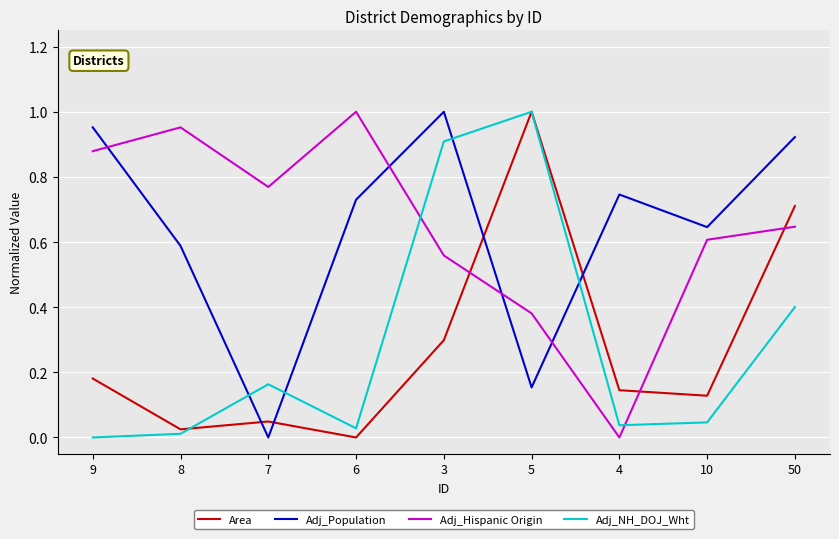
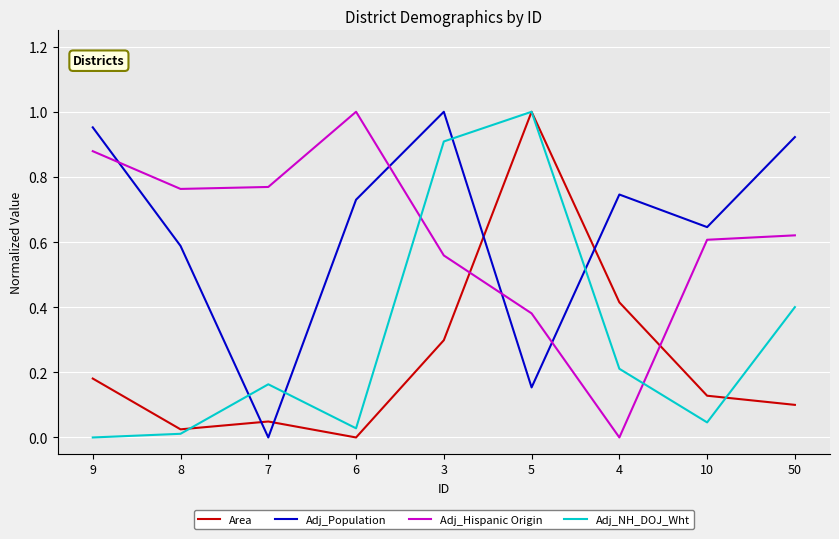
Adj_Hispanic Origin, 8: 0.95 -> 0.76
Area, 4: 0.15 -> 0.41
Adj_NH_DOJ_Wht, 4: 0.04 -> 0.21
Area, 50: 0.71 -> 0.10
Adj_Hispanic Origin, 50: 0.65 -> 0.62
